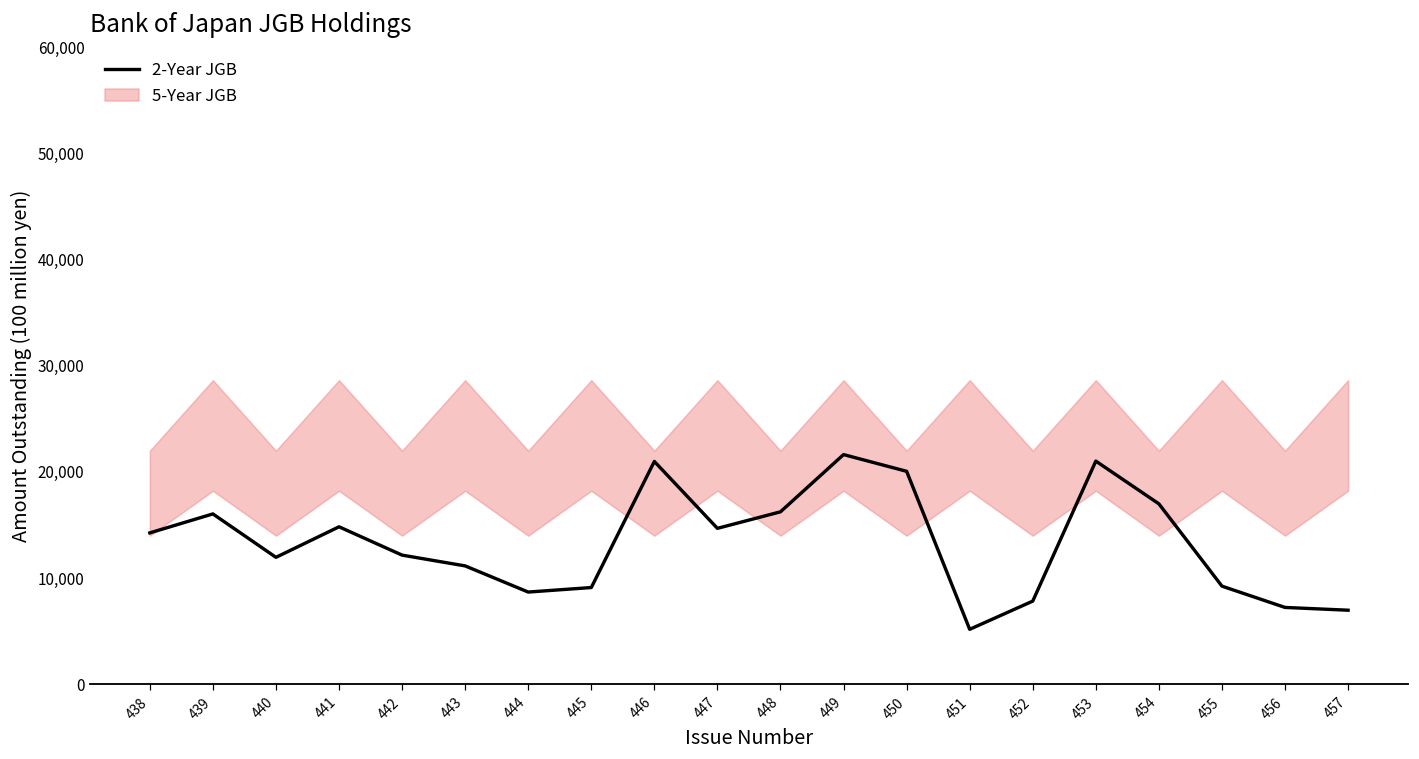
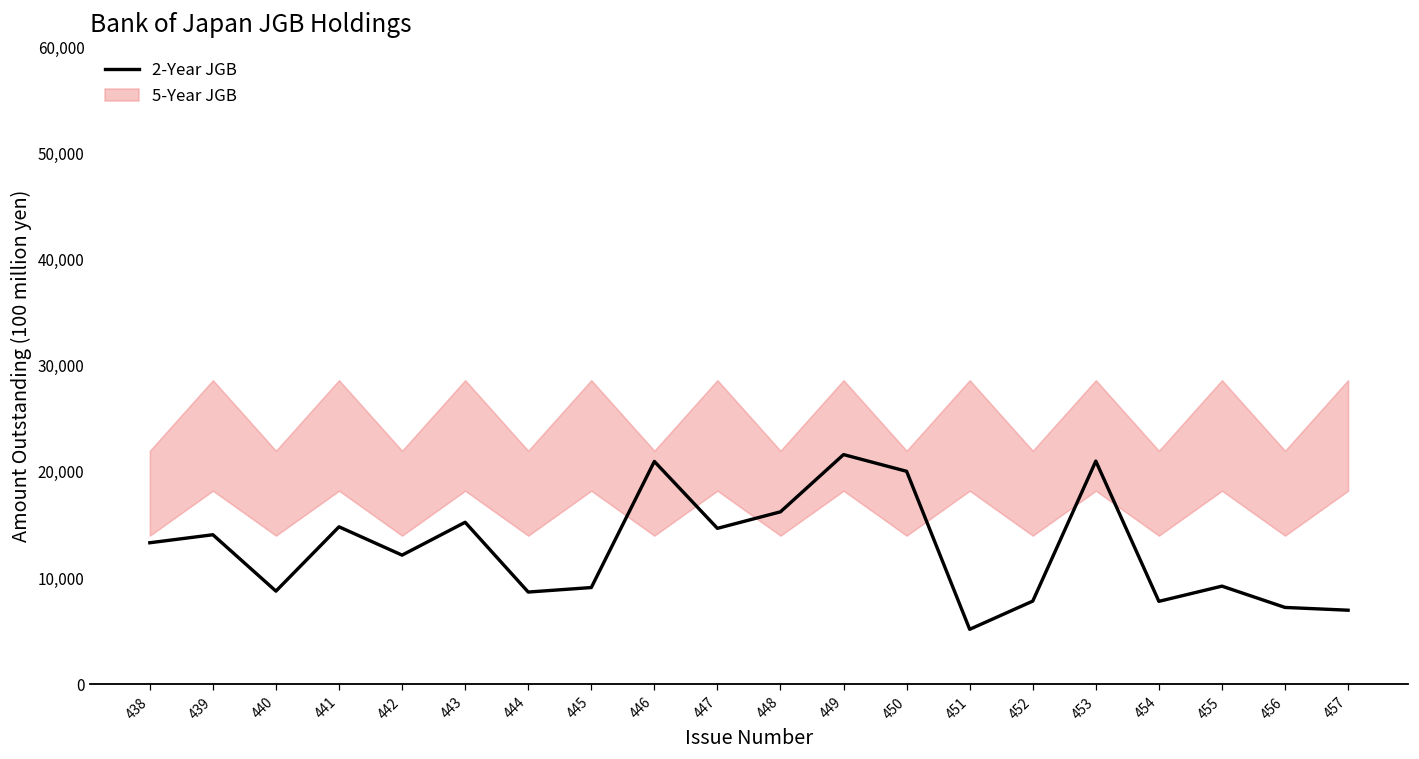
2-Year JGB, 438: 14,000 -> 13,000
2-Year JGB, 439: 16,000 -> 14,000
2-Year JGB, 440: 12,000 -> 9,000
2-Year JGB, 443: 11,000 -> 15,000
2-Year JGB, 454: 17,000 -> 8,000
